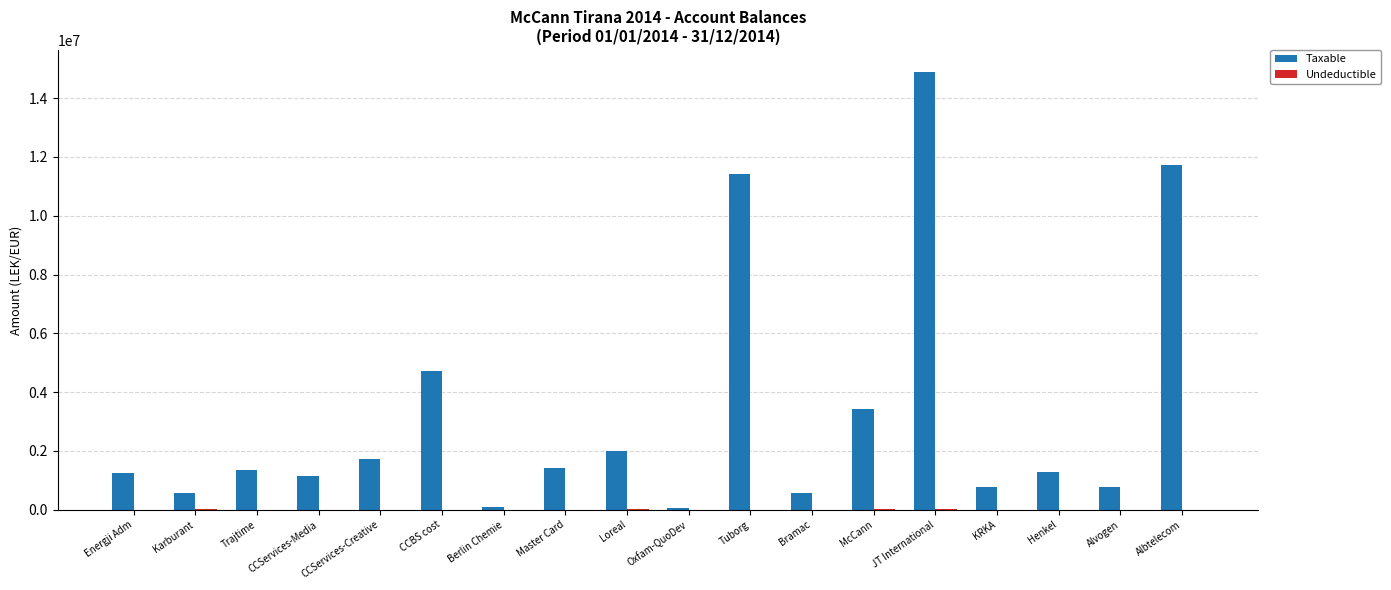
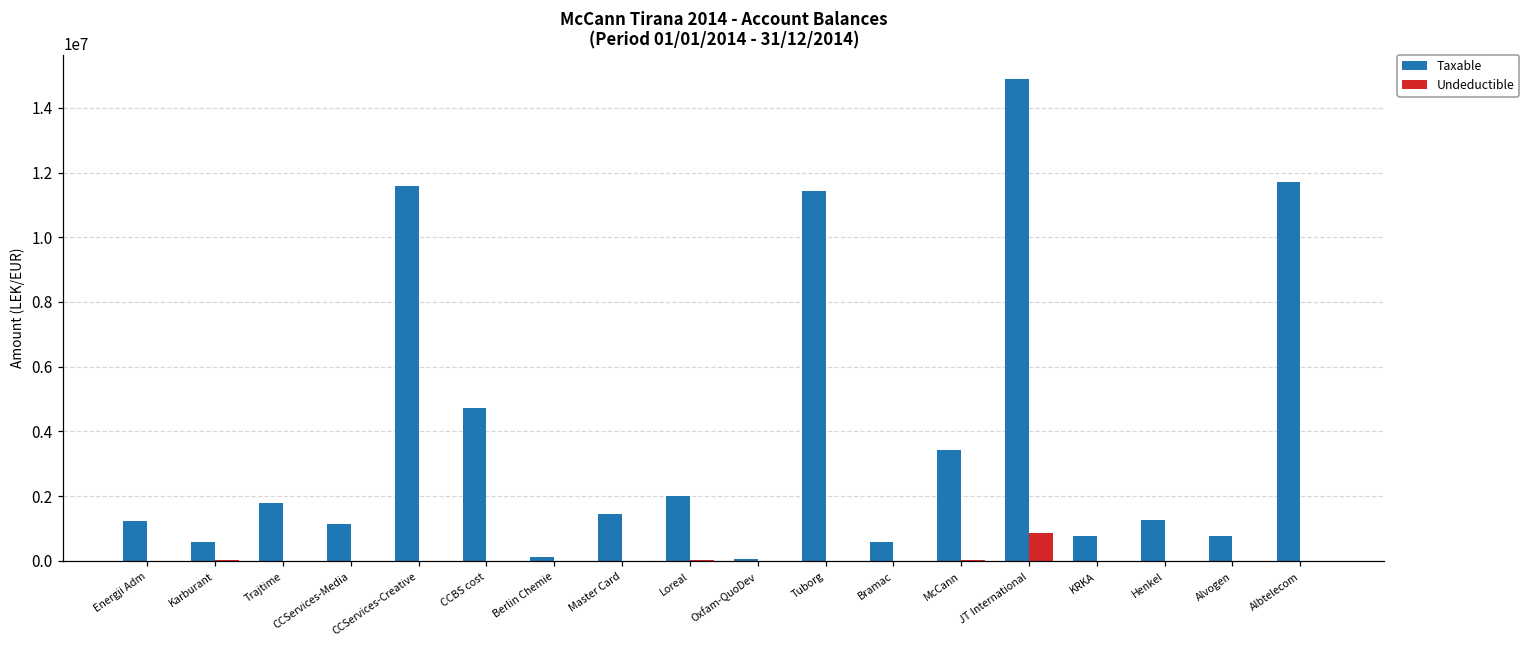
Taxable, Trajtime: 1400000 -> 1800000
Taxable, CCServices-Creative: 1700000 -> 11600000
Undeductible, JT International: 0 -> 800000
